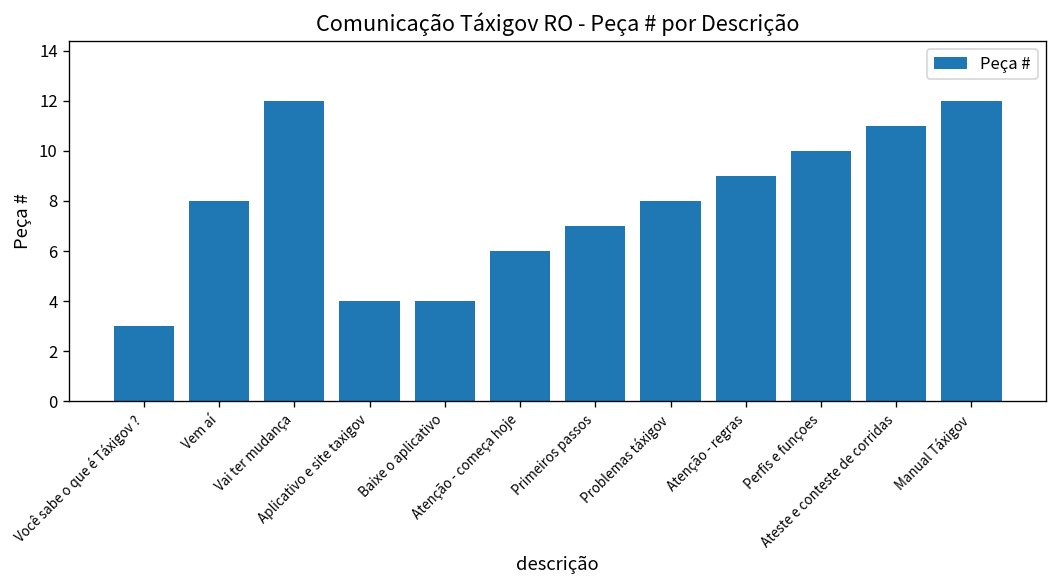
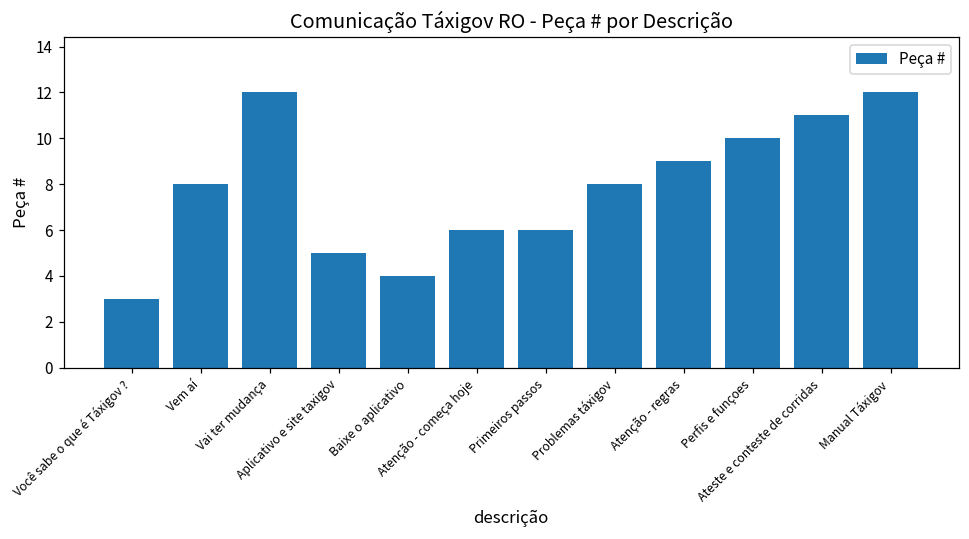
Aplicativo e site taxigov: 4 -> 5
Primeiros passos: 7 -> 6
